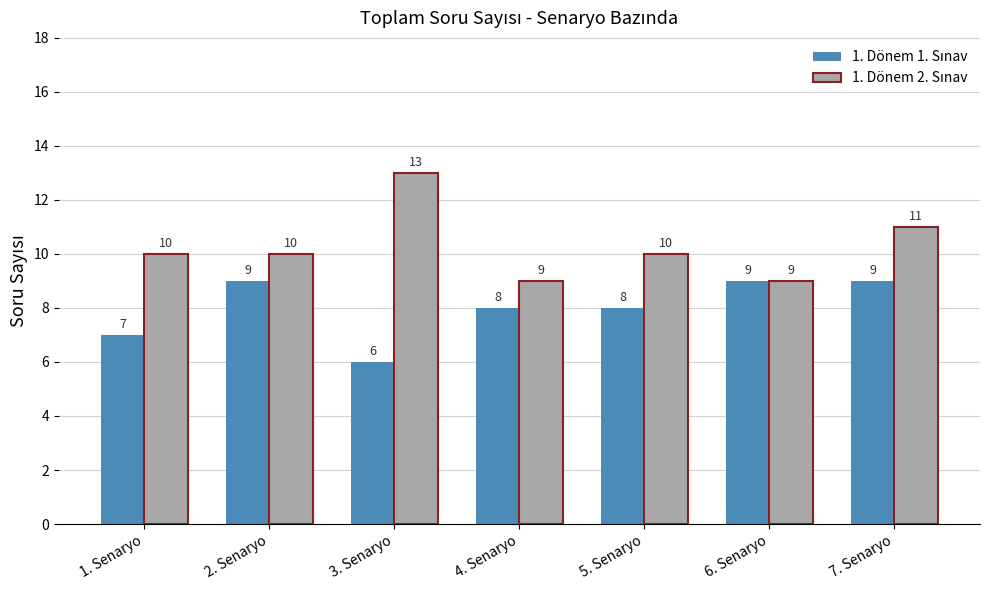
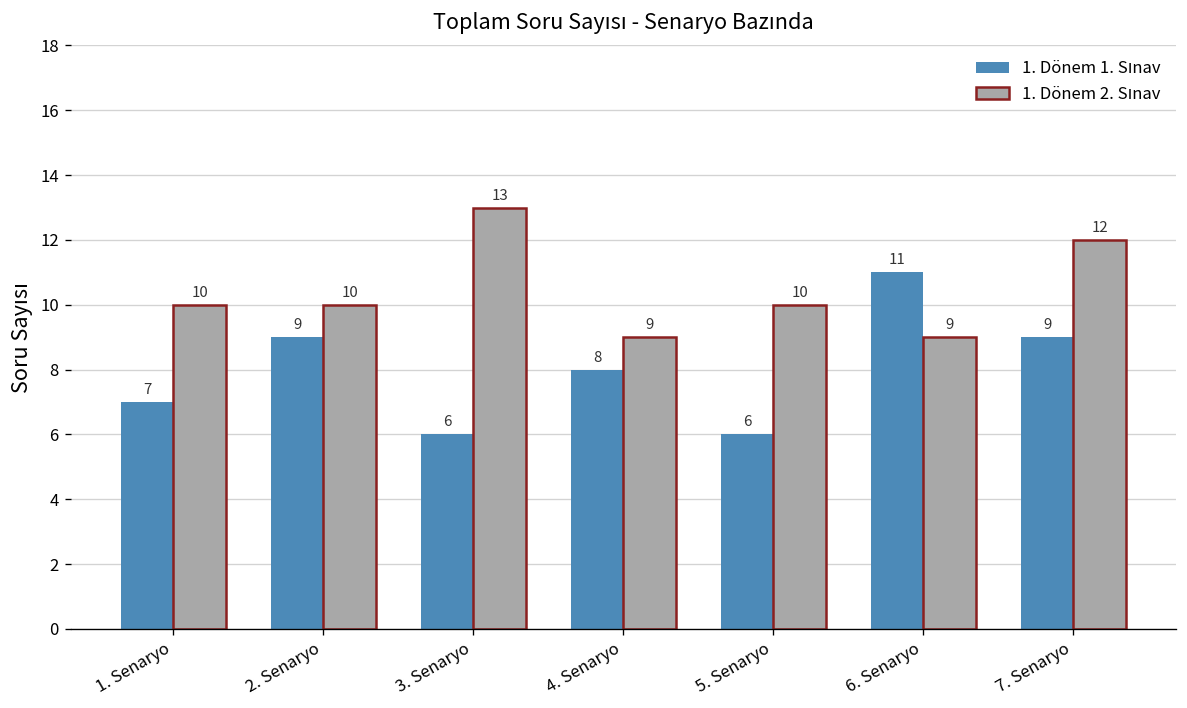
1. Dönem 1. Sınav, 5. Senaryo: 8 -> 6
1. Dönem 1. Sınav, 6. Senaryo: 9 -> 11
1. Dönem 2. Sınav, 7. Senaryo: 11 -> 12
